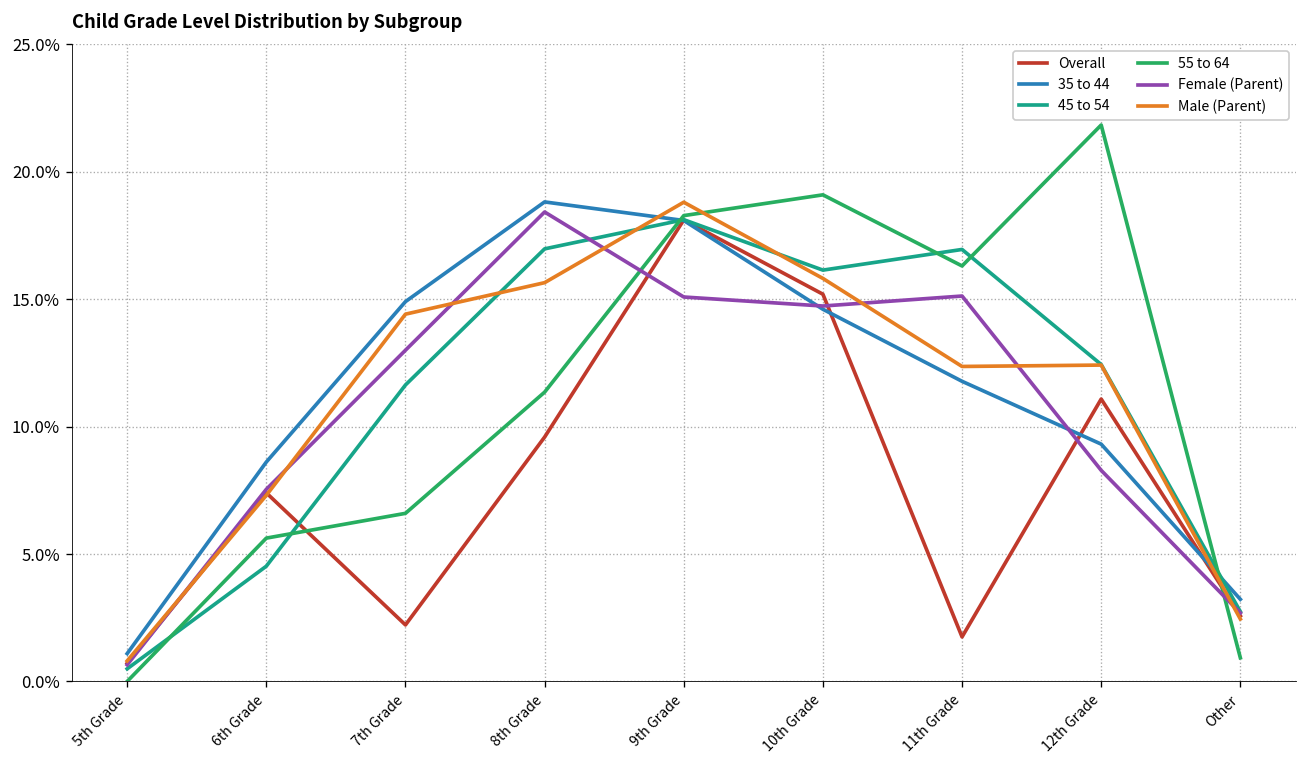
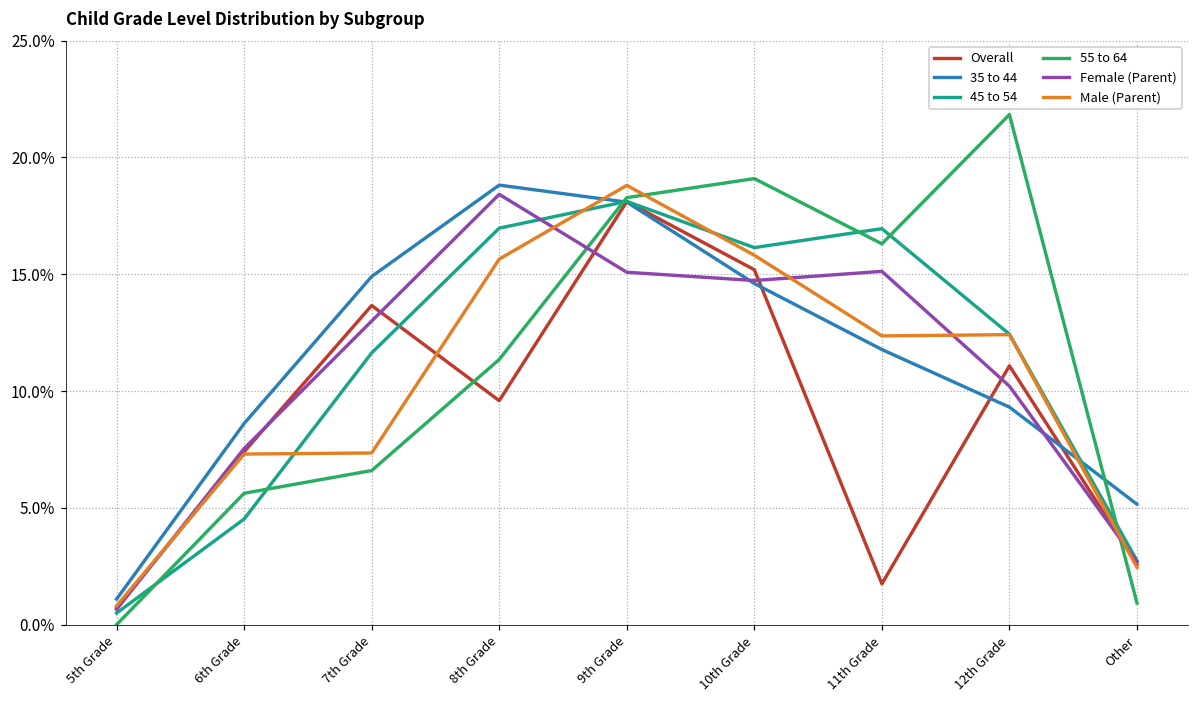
Overall, 7th Grade: 2.2% -> 13.7%
Male (Parent), 7th Grade: 14.4% -> 7.3%
Female (Parent), 12th Grade: 8.3% -> 10.2%
35 to 44, Other: 3.2% -> 5.2%
